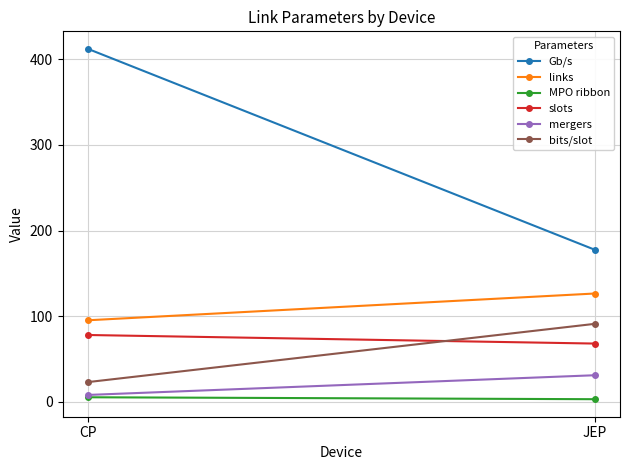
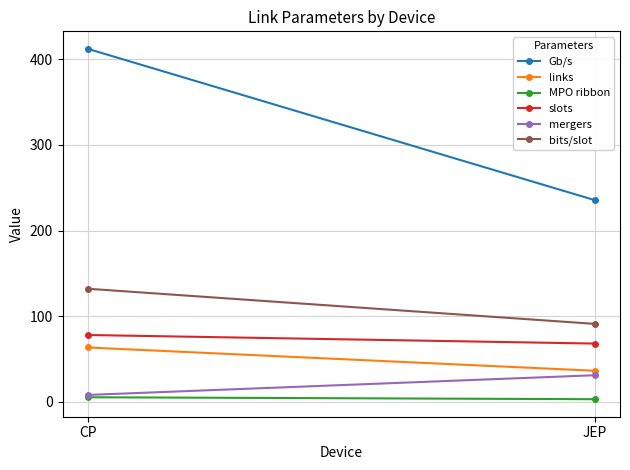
links, CP: 100 -> 60
bits/slot, CP: 20 -> 130
Gb/s, JEP: 180 -> 240
links, JEP: 130 -> 40
